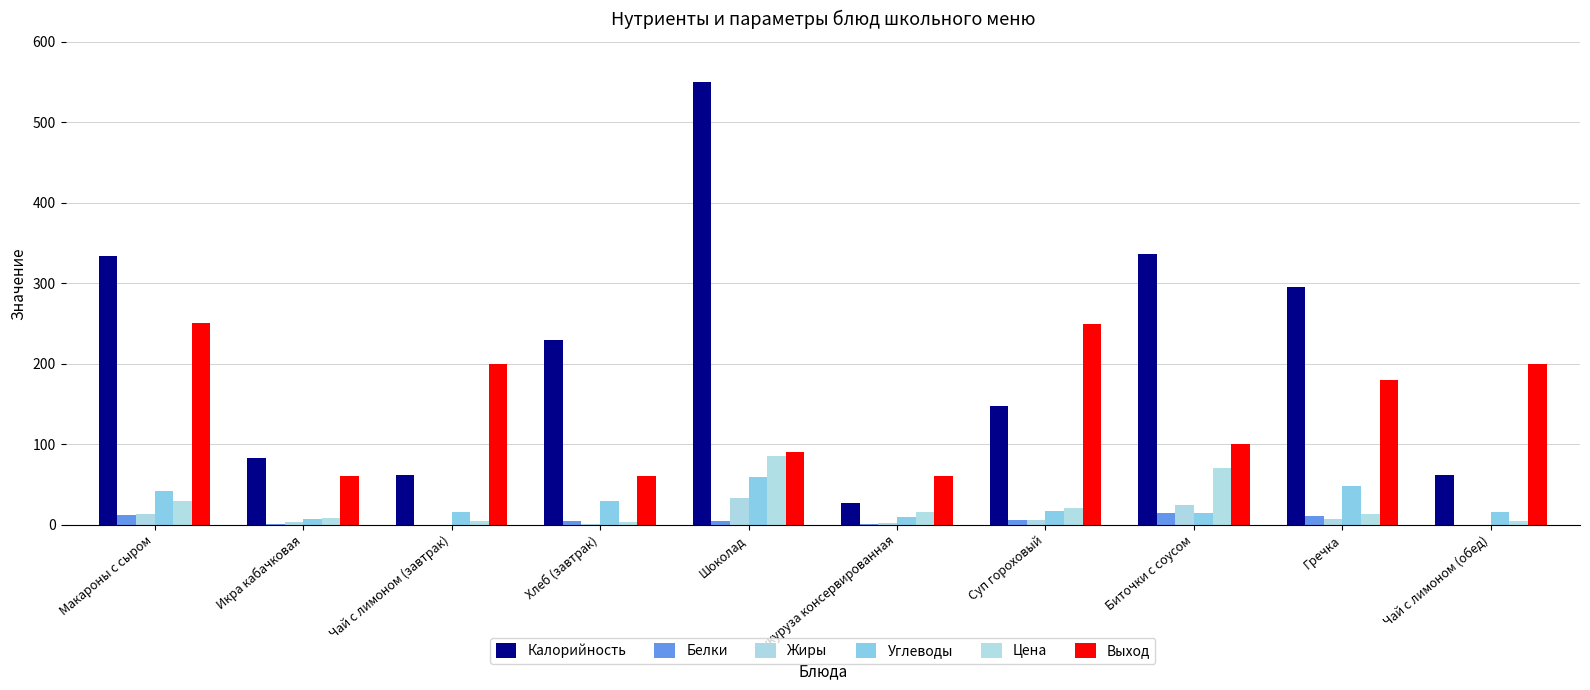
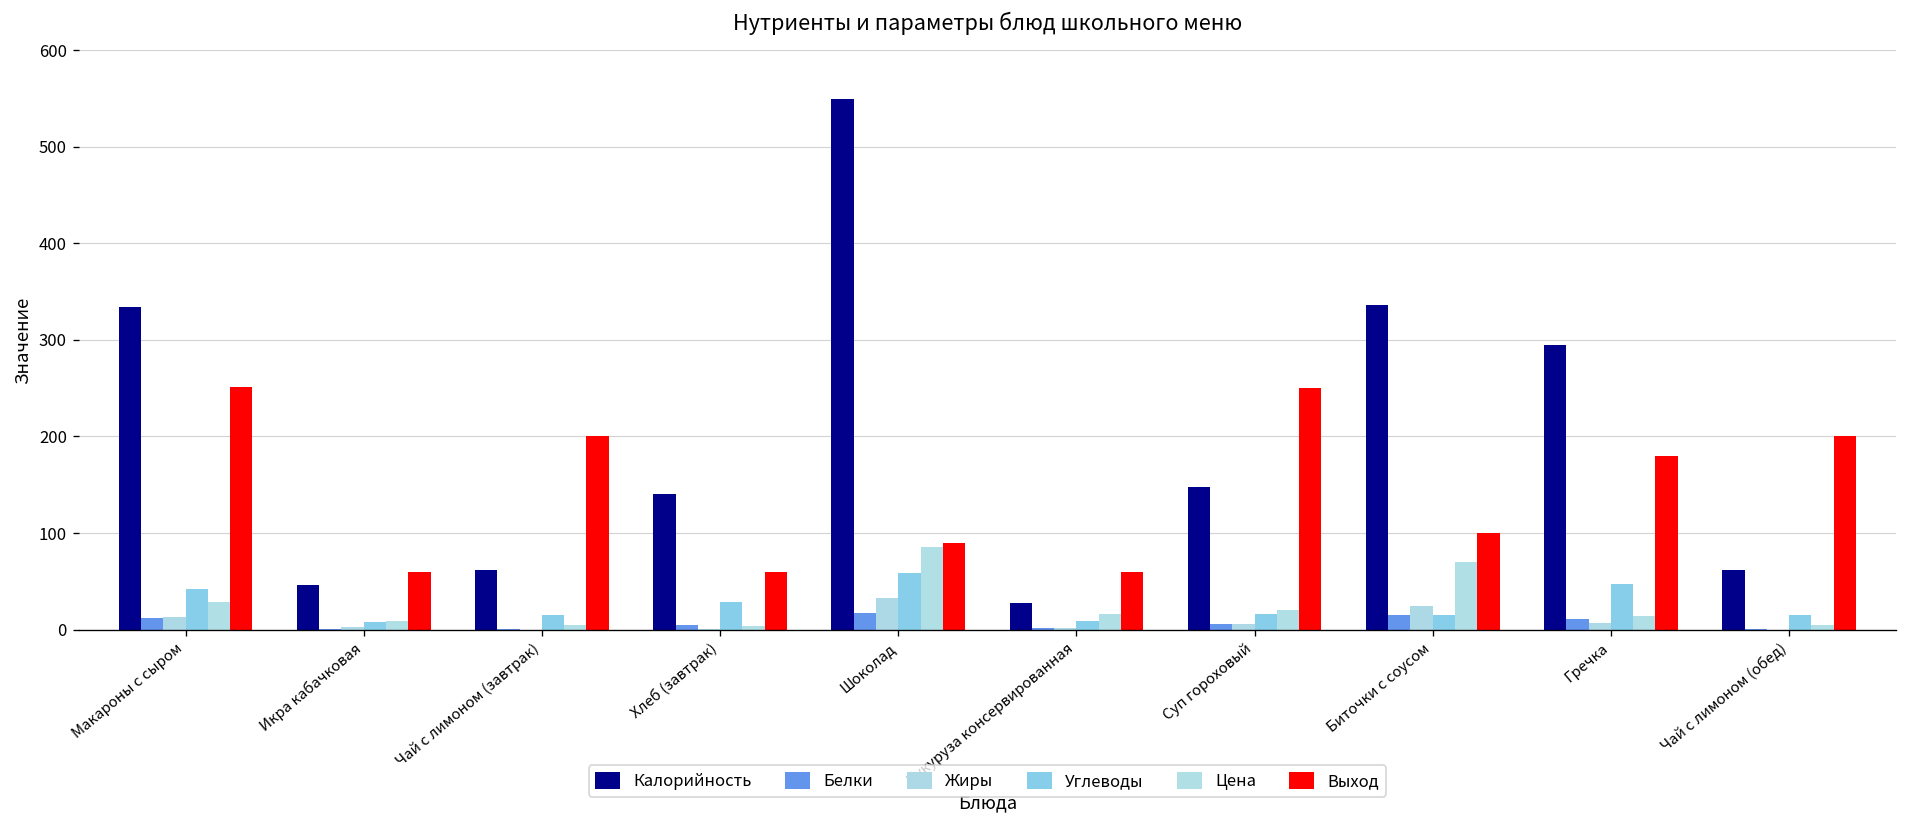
Калорийность, Икра кабачковая: 80 -> 50
Калорийность, Хлеб (завтрак): 230 -> 140
Белки, Шоколад: 0 -> 20
